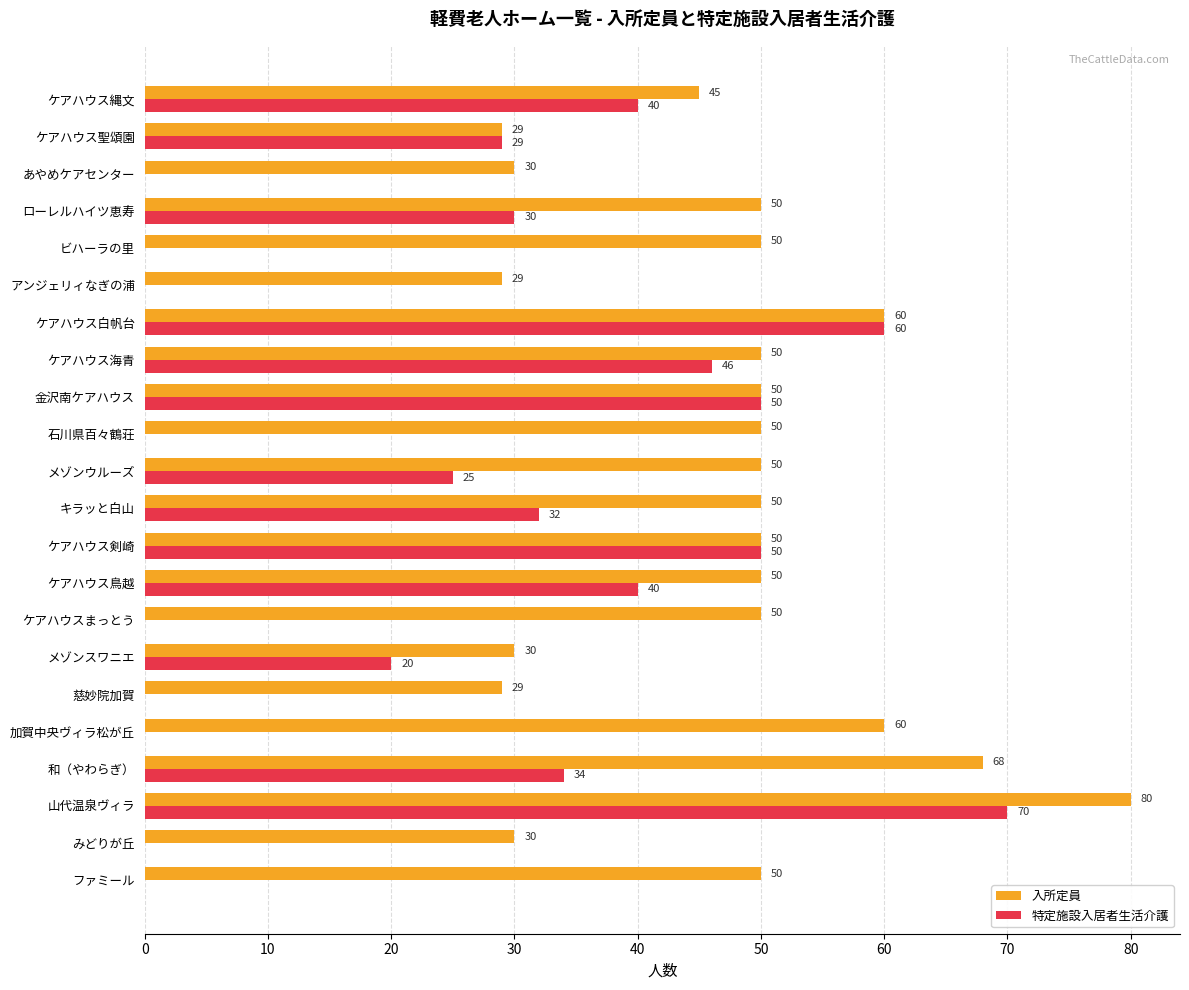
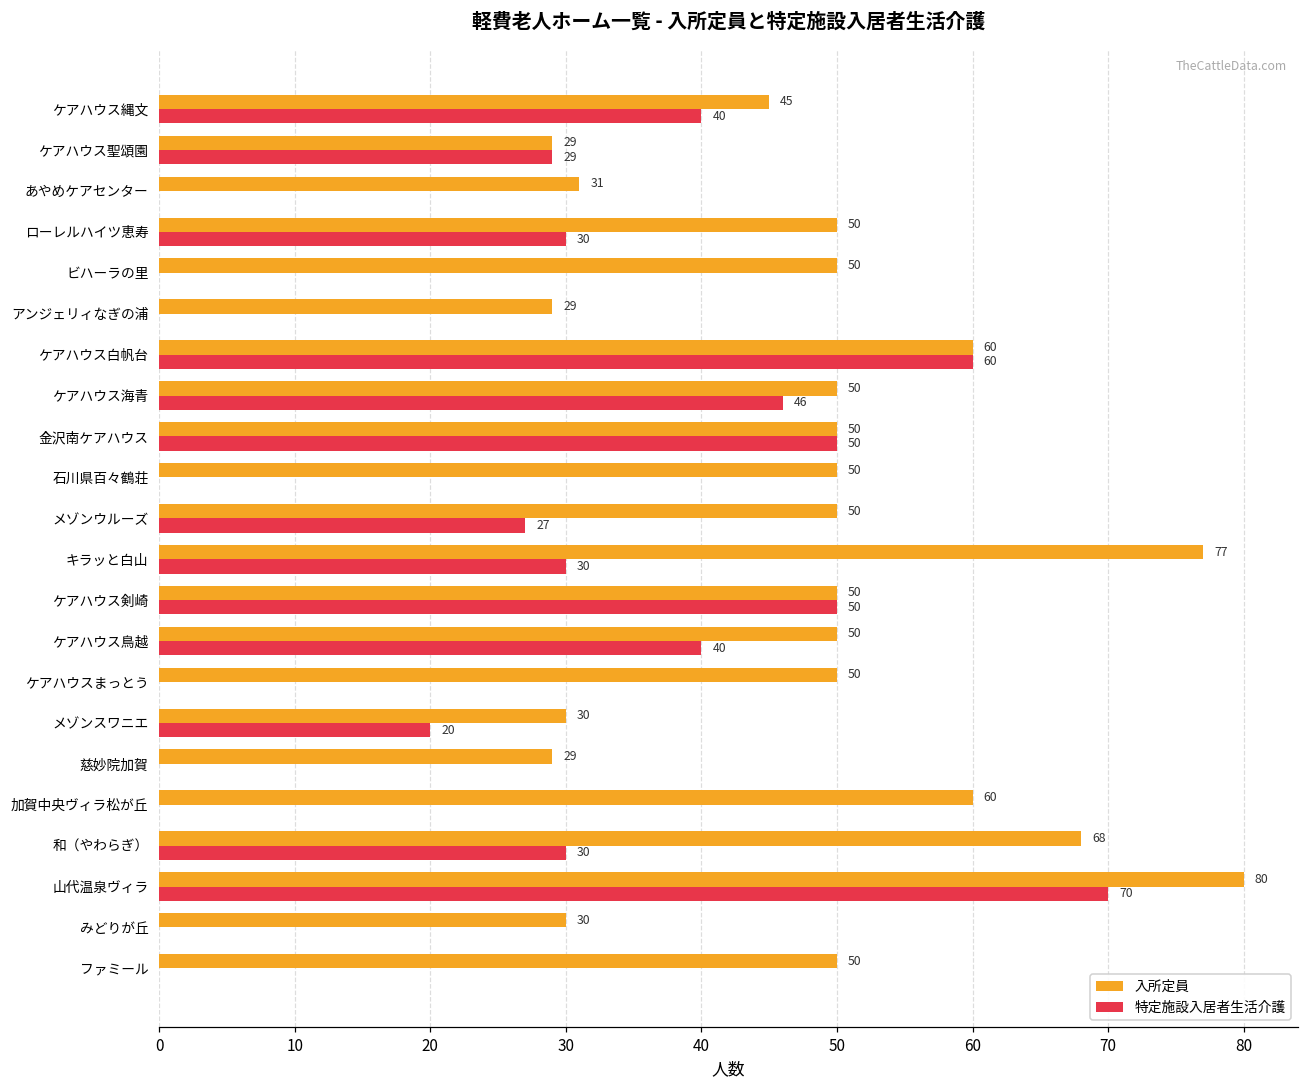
入所定員, あやめケアセンター: 30 -> 31
特定施設入居者生活介護, メゾンウルーズ: 25 -> 27
入所定員, キラッと白山: 50 -> 77
特定施設入居者生活介護, キラッと白山: 32 -> 30
特定施設入居者生活介護, 和（やわらぎ）: 34 -> 30
